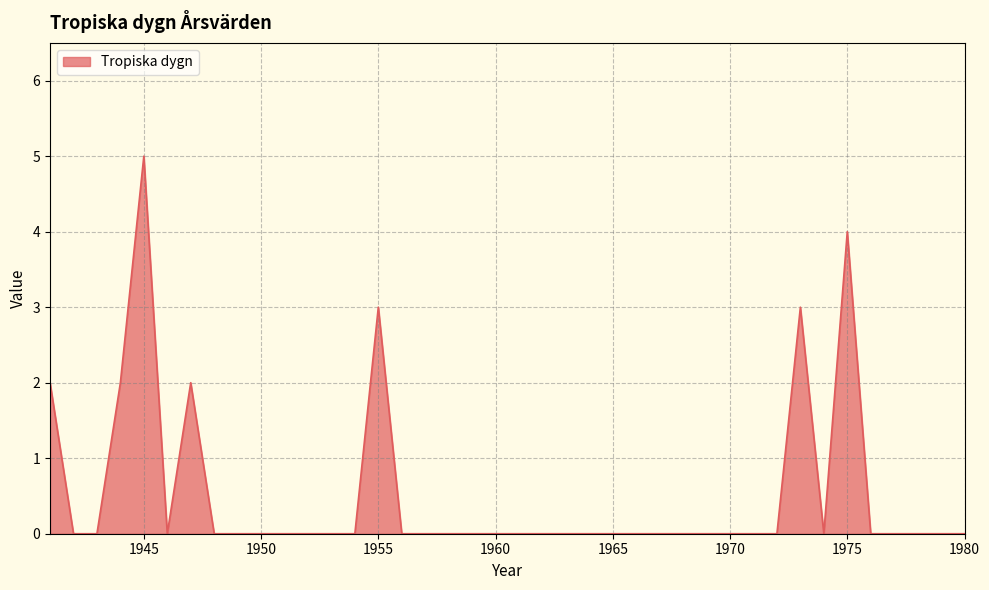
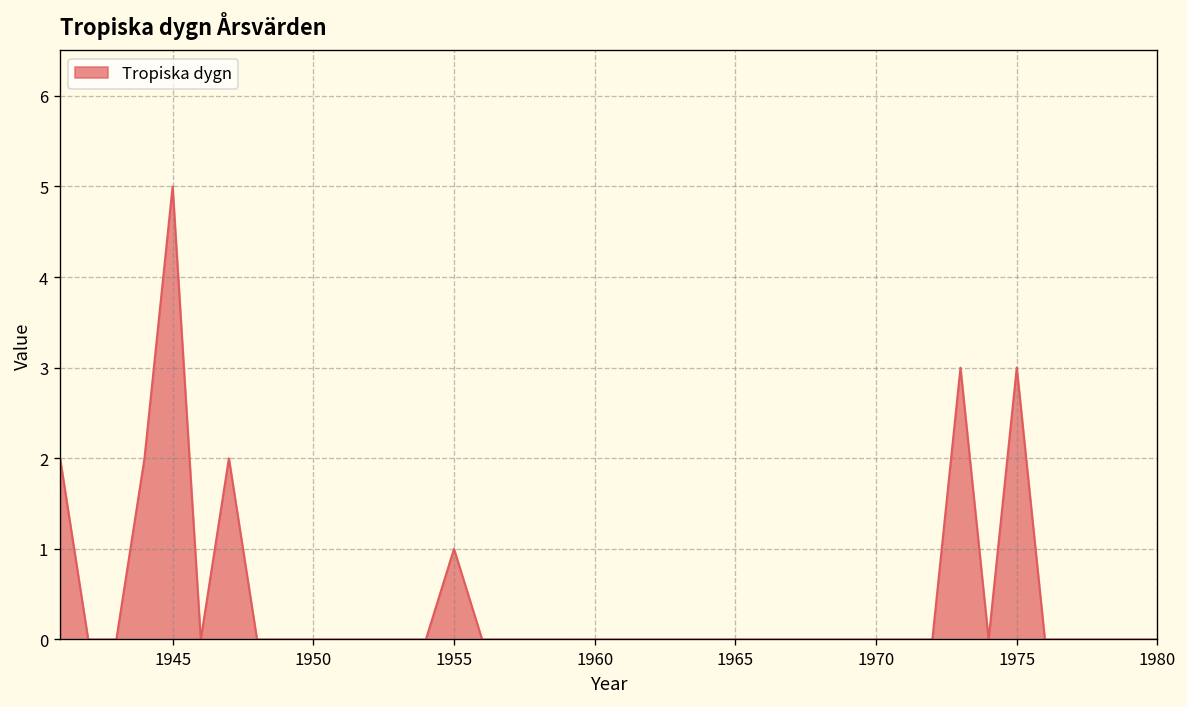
1955: 3 -> 1
1975: 4 -> 3
